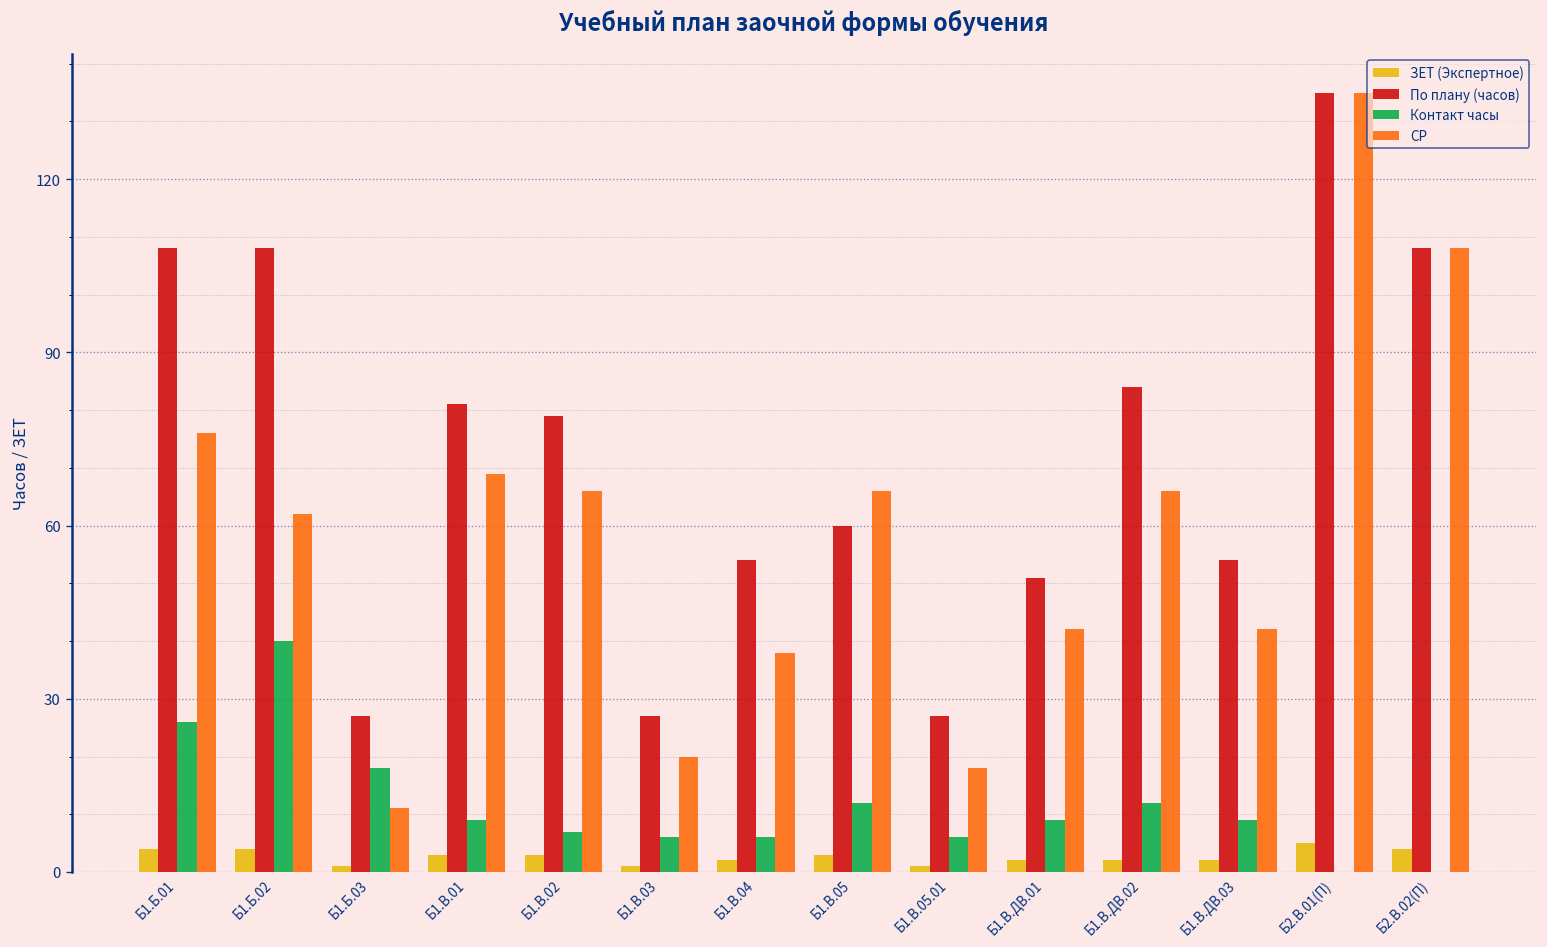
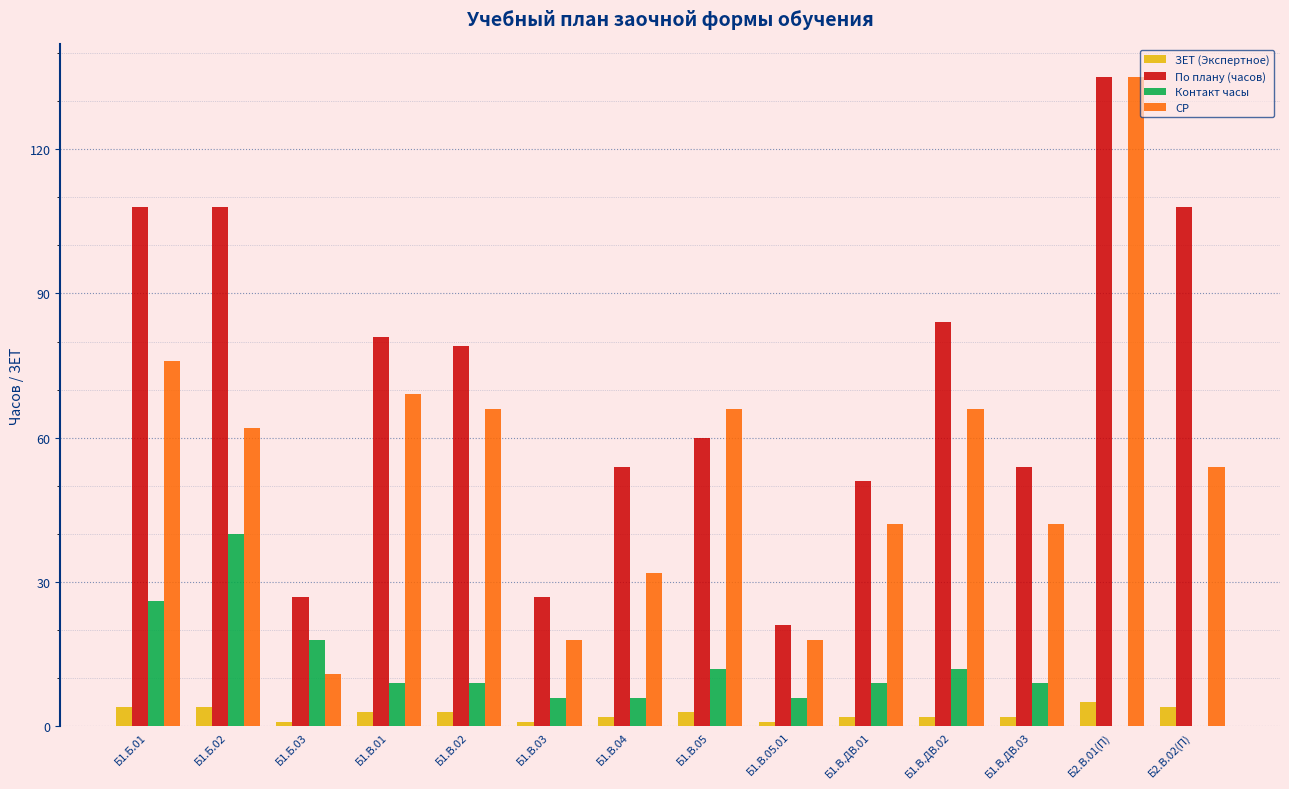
Контакт часы, Б1.В.02: 7 -> 9
СР, Б1.В.03: 20 -> 18
СР, Б1.В.04: 38 -> 32
По плану (часов), Б1.В.05.01: 27 -> 21
СР, Б2.В.02(П): 108 -> 54
